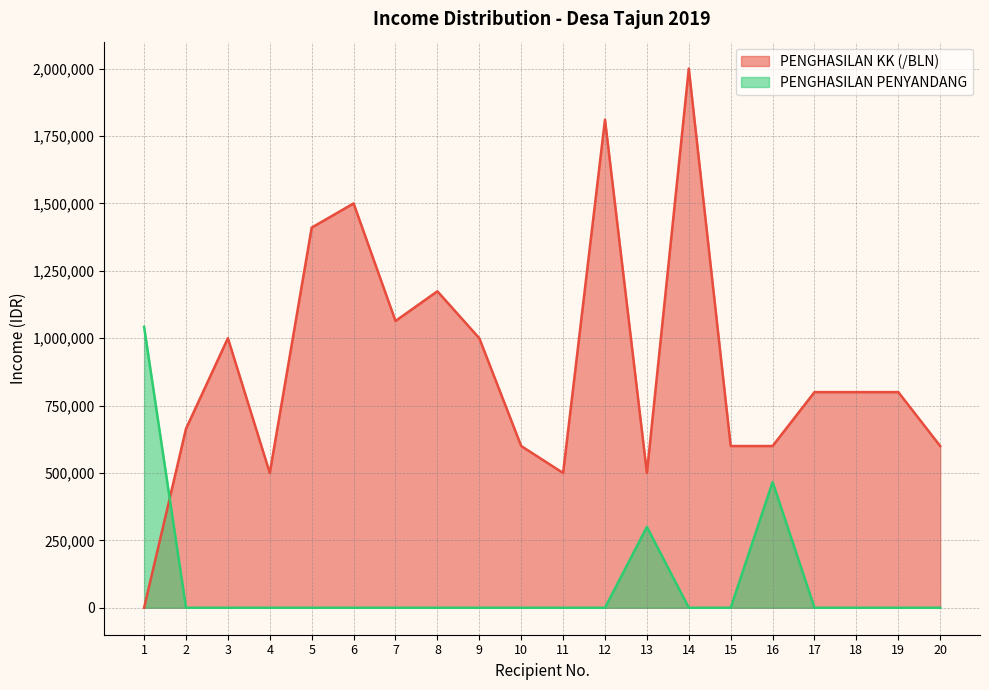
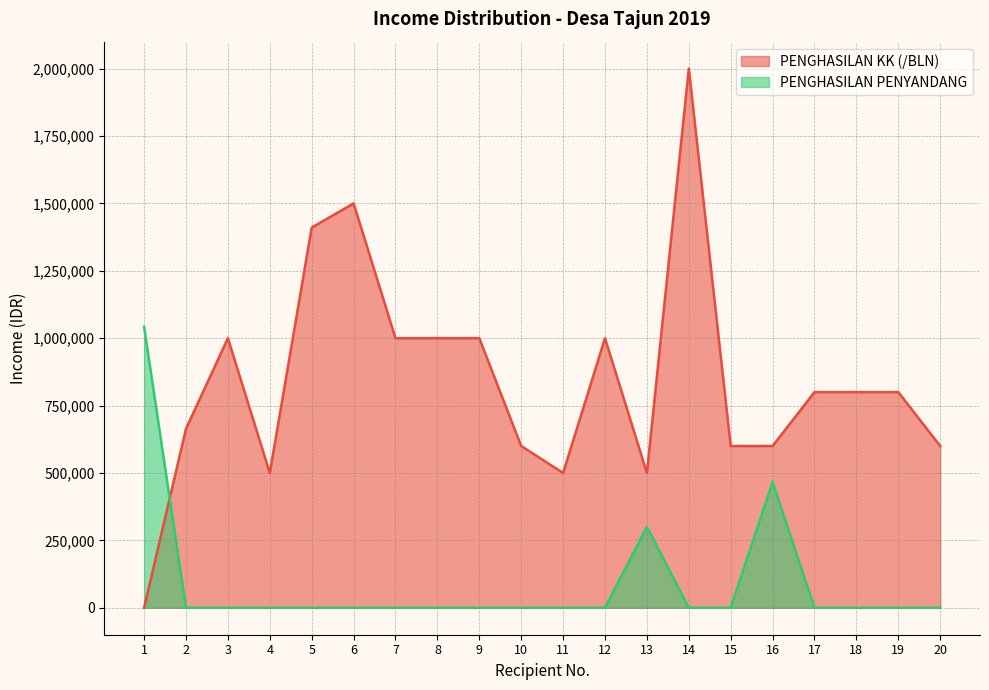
PENGHASILAN KK (/BLN), 7: 1,060,000 -> 1,000,000
PENGHASILAN KK (/BLN), 8: 1,170,000 -> 1,000,000
PENGHASILAN KK (/BLN), 12: 1,810,000 -> 1,000,000
